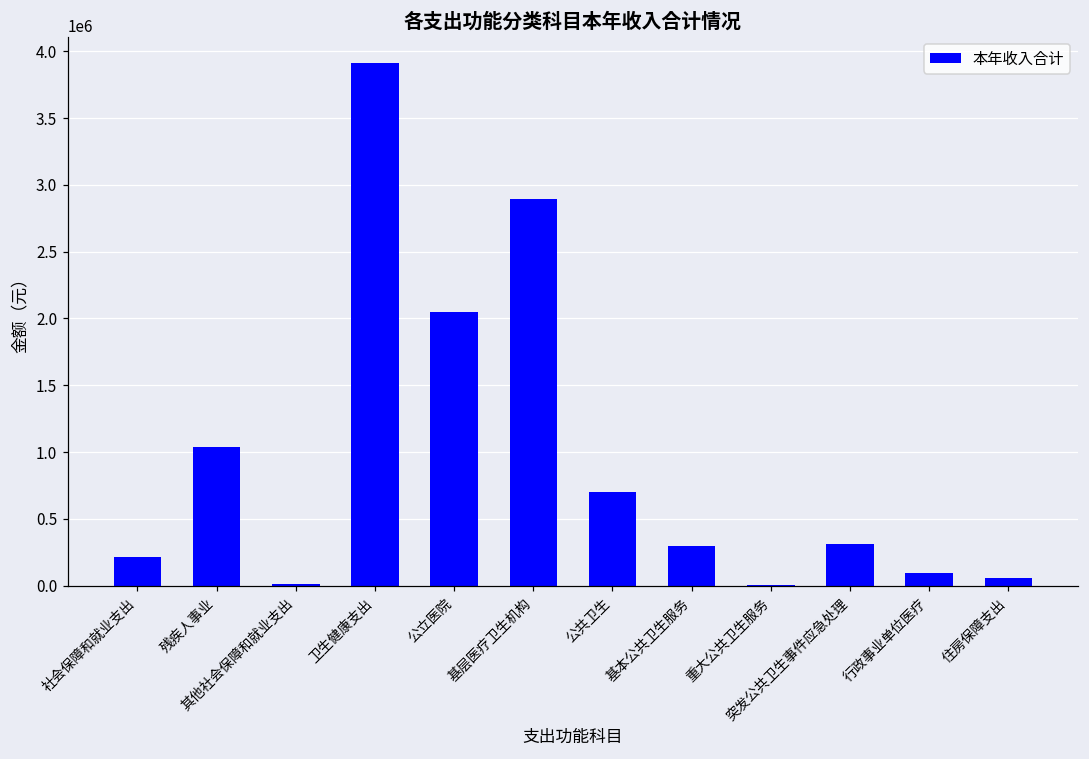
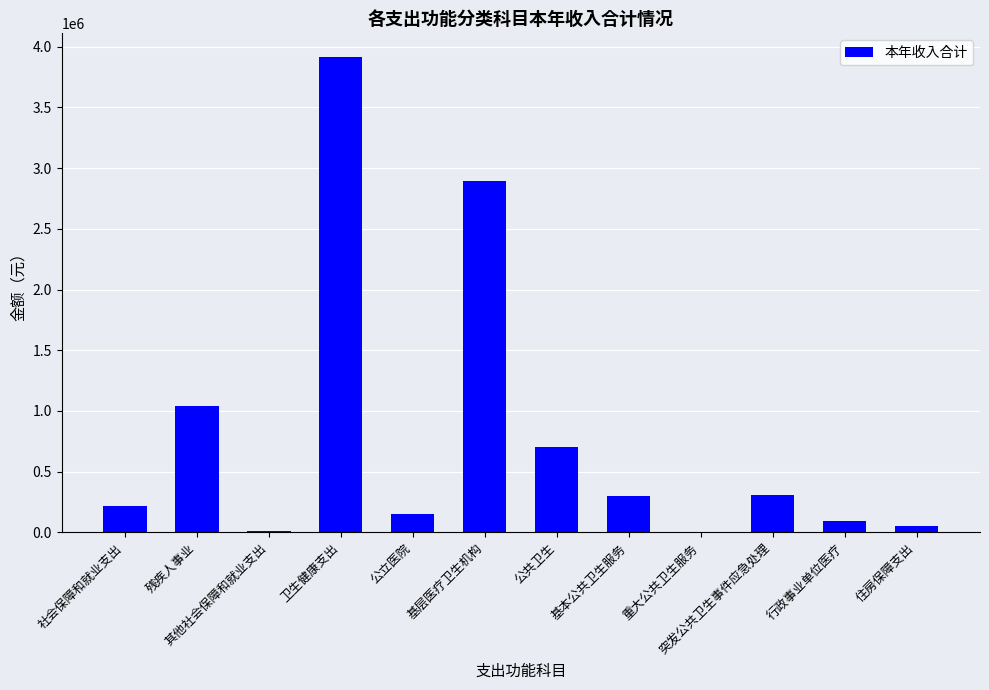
公立医院: 2050000 -> 150000
